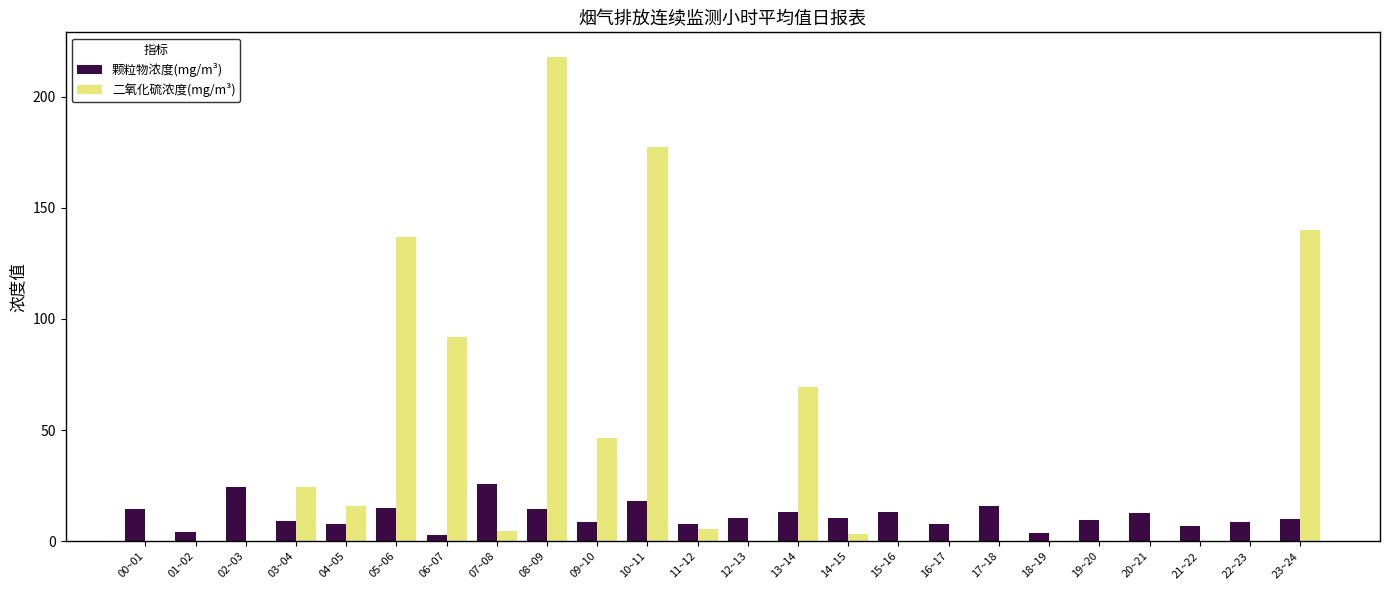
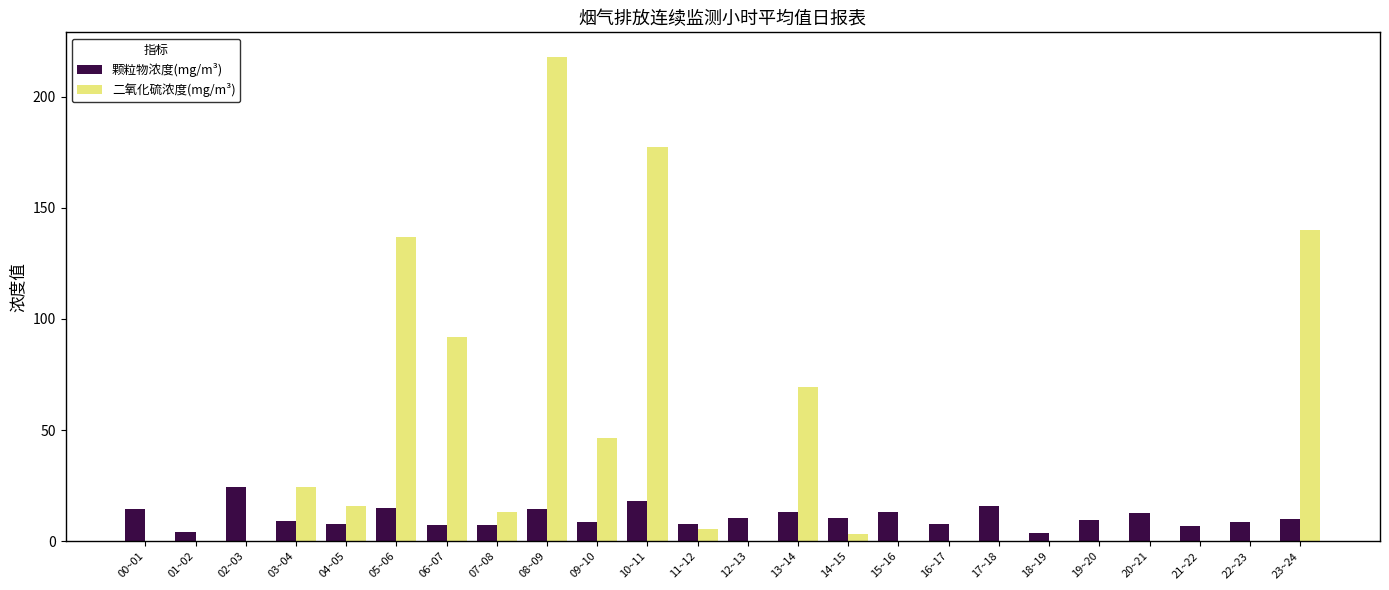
颗粒物浓度(mg/m³), 06~07: 3 -> 7
颗粒物浓度(mg/m³), 07~08: 26 -> 7
二氧化硫浓度(mg/m³), 07~08: 5 -> 13
